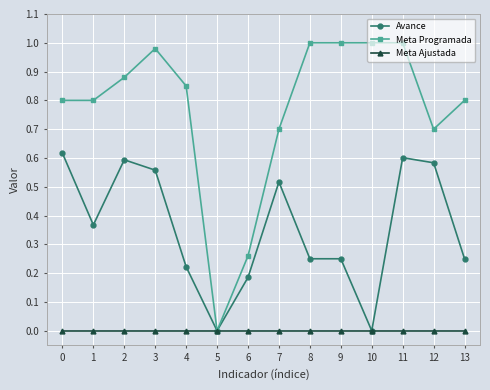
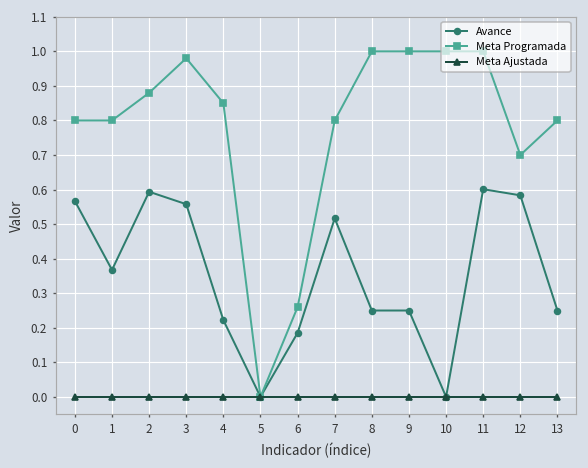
Avance, 0: 0.62 -> 0.57
Meta Programada, 7: 0.7 -> 0.8
